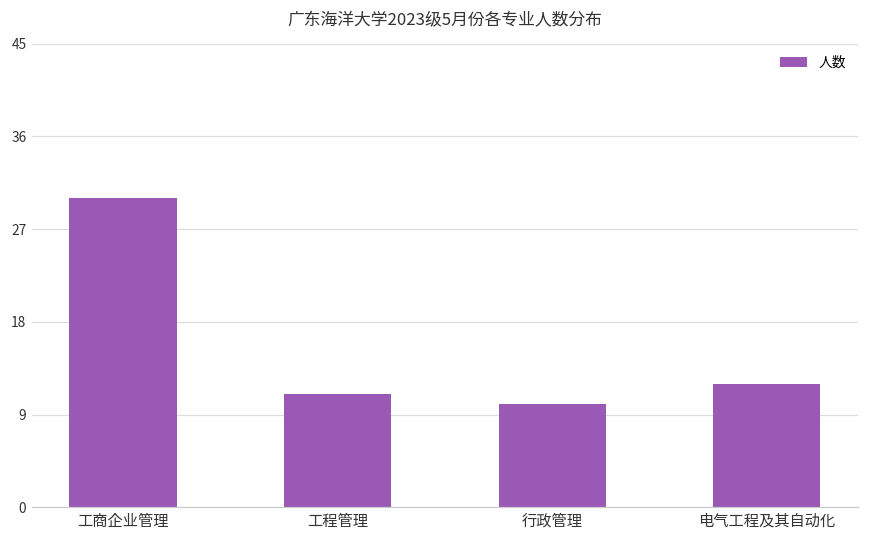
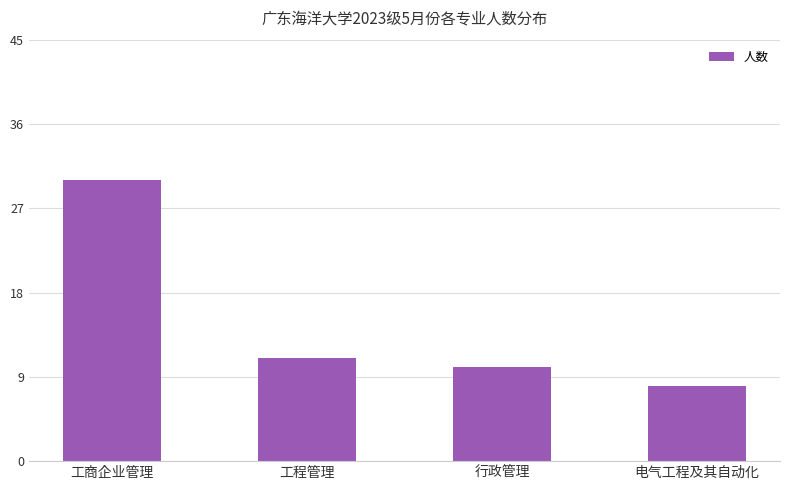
电气工程及其自动化: 12 -> 8
